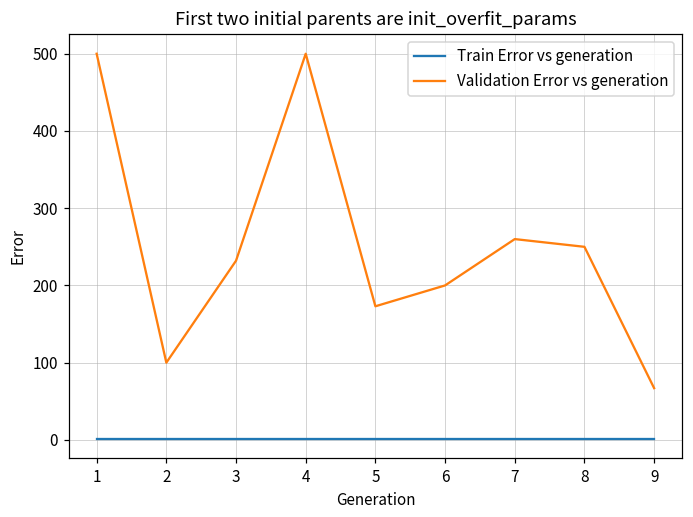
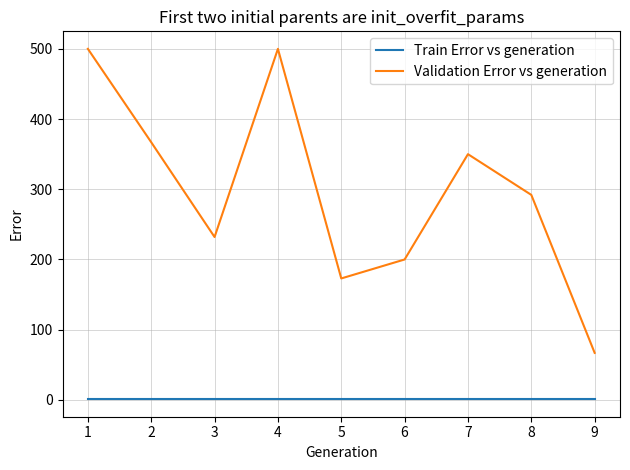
Validation Error vs generation, 2: 100 -> 370
Validation Error vs generation, 7: 260 -> 350
Validation Error vs generation, 8: 250 -> 290
